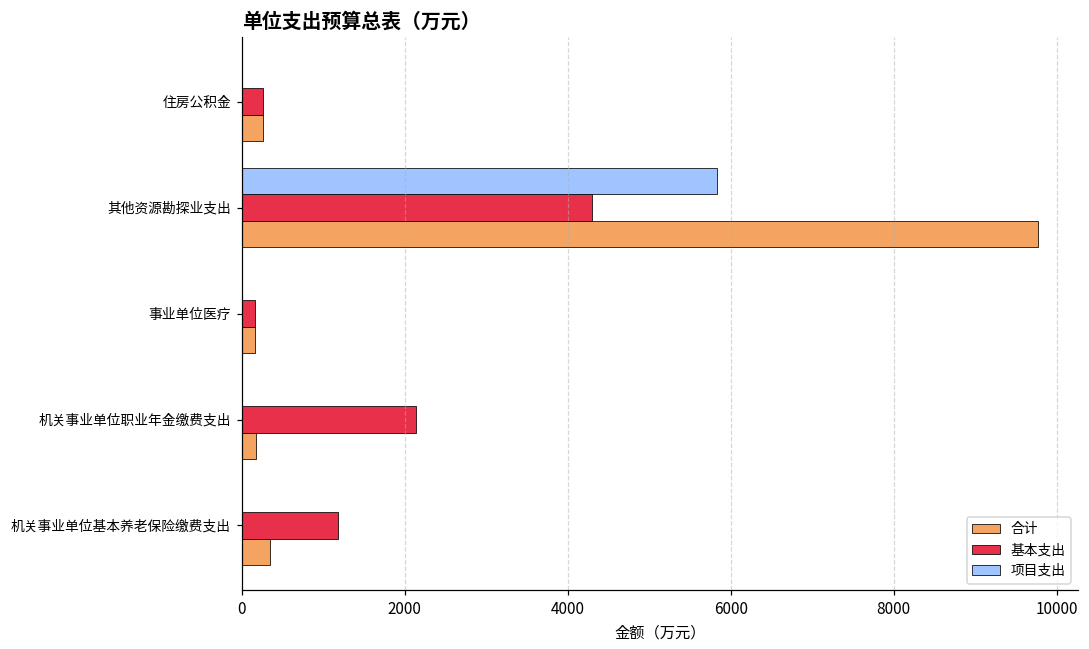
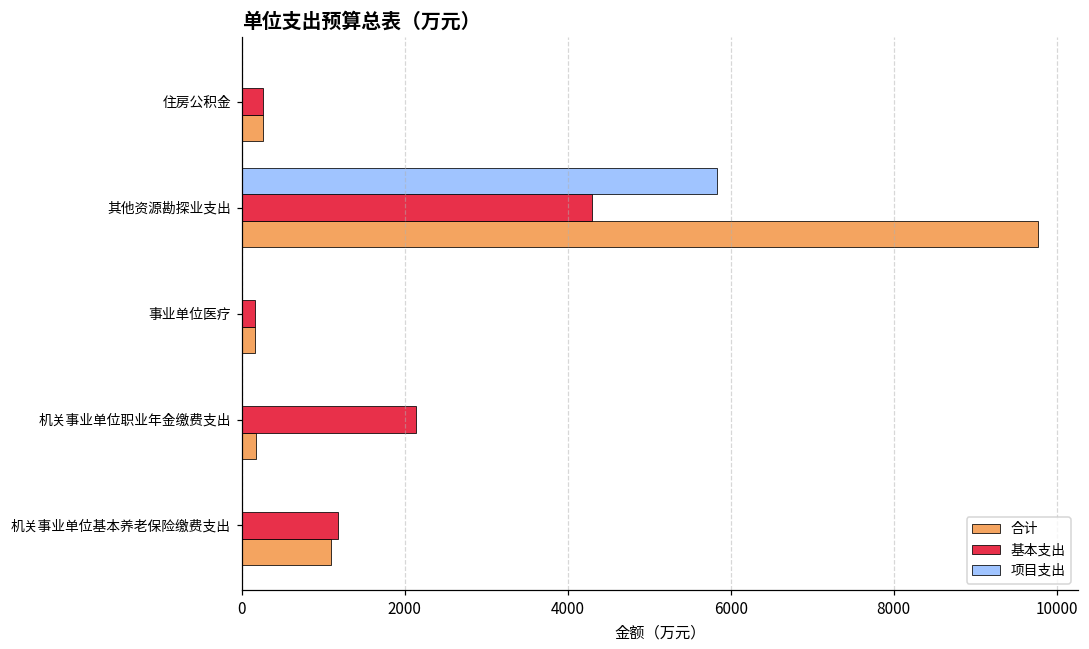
合计, 机关事业单位基本养老保险缴费支出: 300 -> 1100
